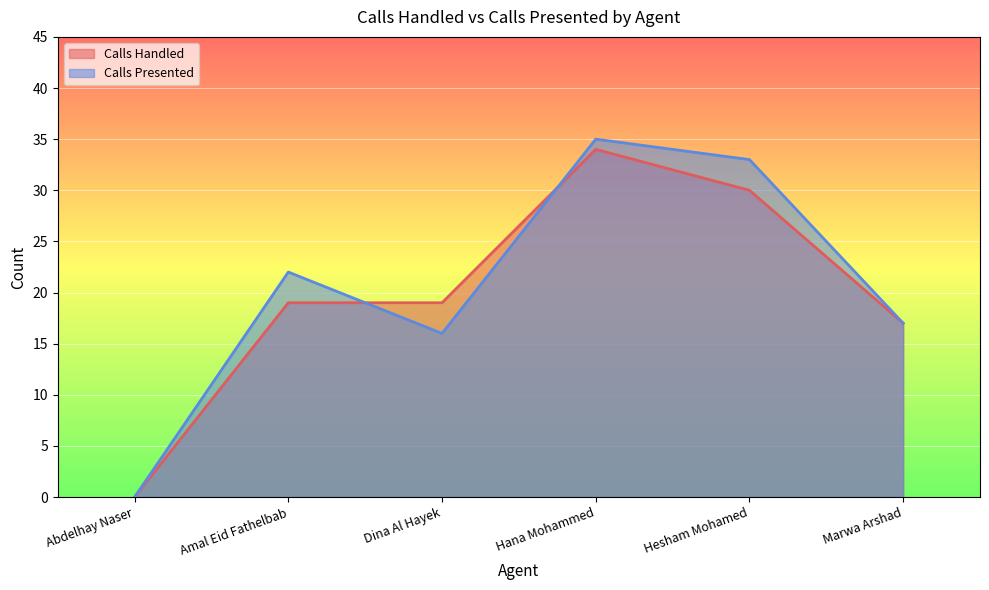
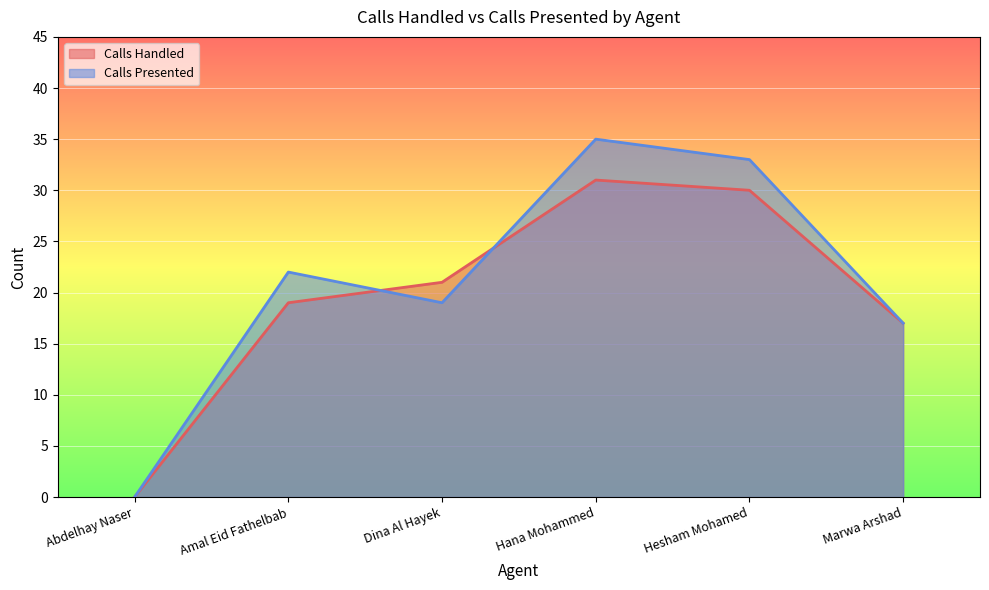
Calls Handled, Dina Al Hayek: 19 -> 21
Calls Presented, Dina Al Hayek: 16 -> 19
Calls Handled, Hana Mohammed: 34 -> 31
